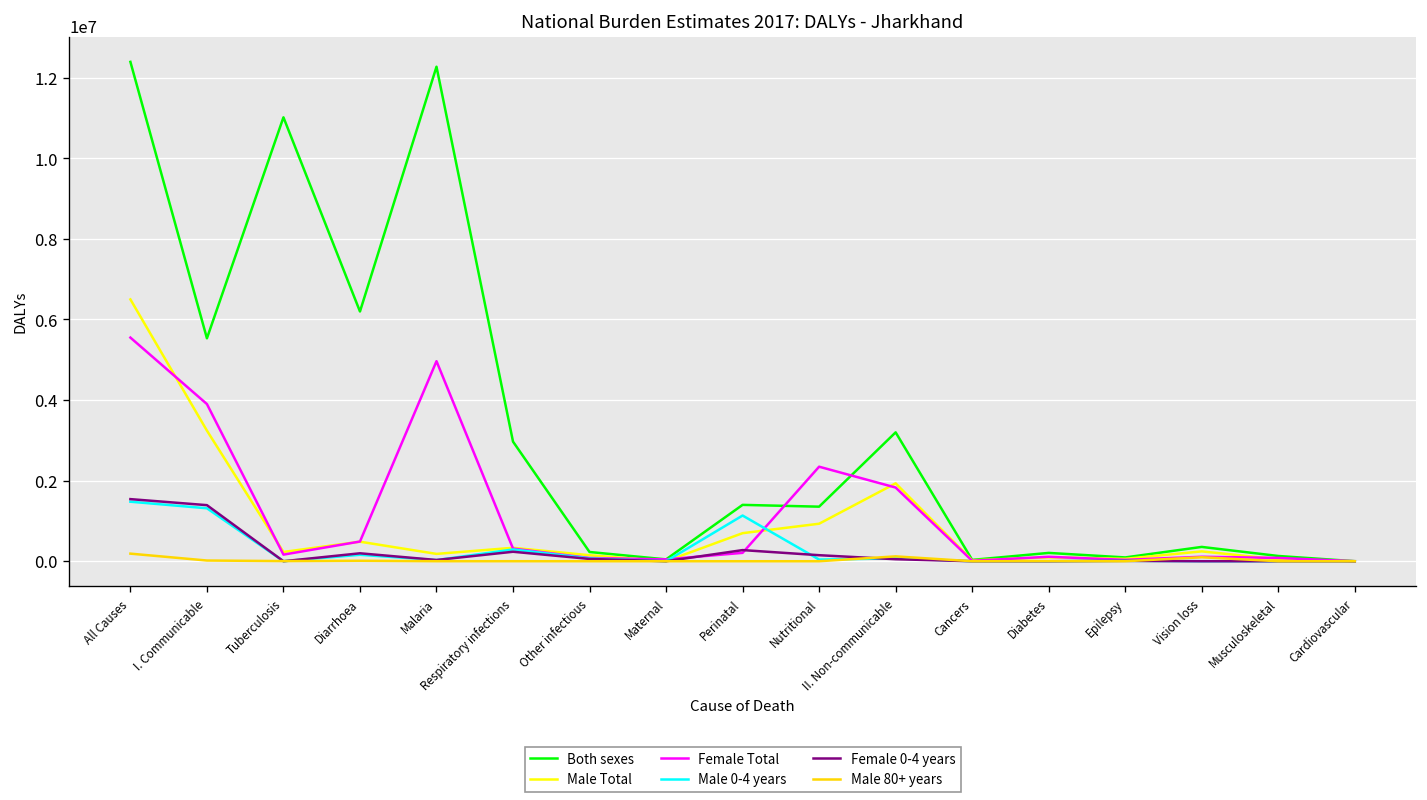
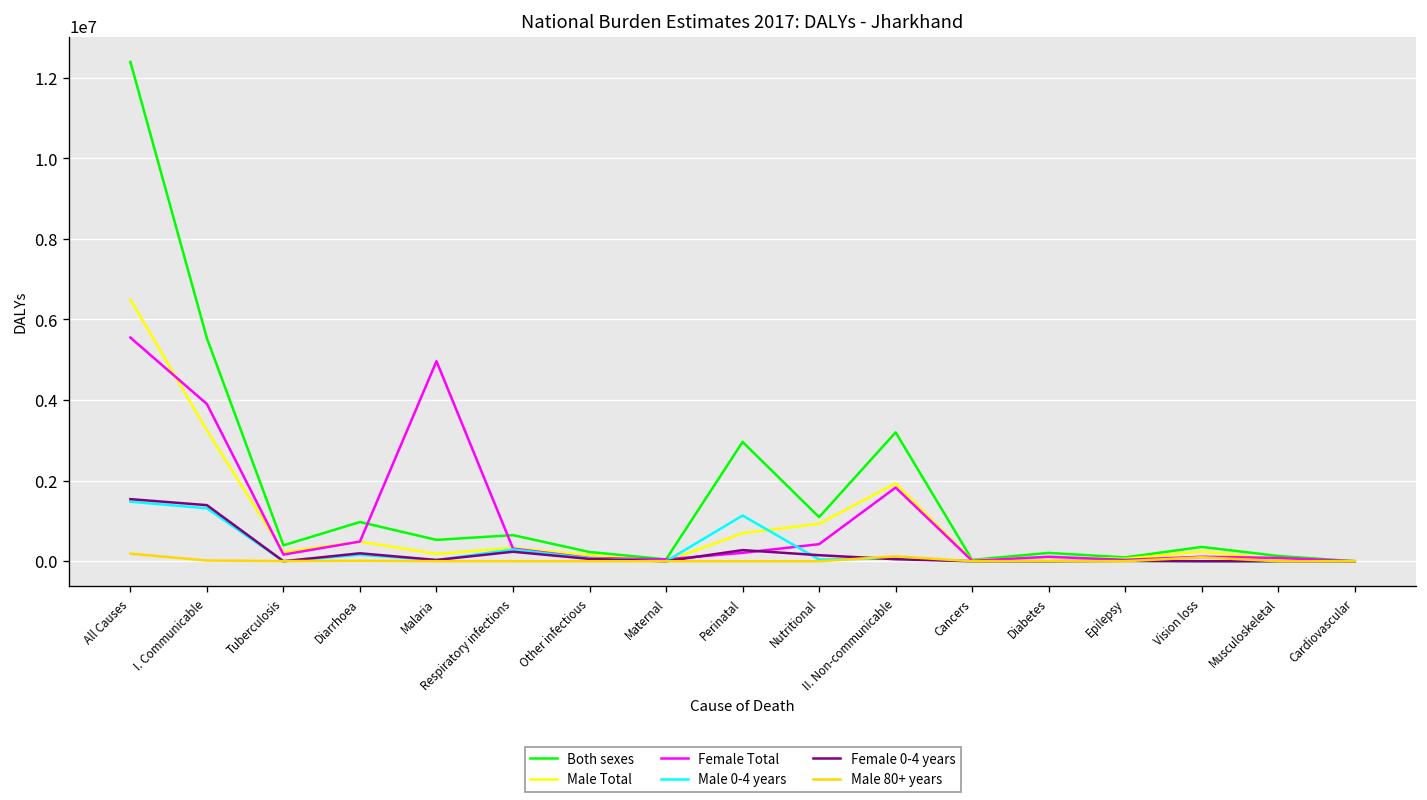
Both sexes, Tuberculosis: 11000000 -> 400000
Both sexes, Diarrhoea: 6200000 -> 1000000
Both sexes, Malaria: 12300000 -> 500000
Both sexes, Respiratory infections: 3000000 -> 600000
Both sexes, Perinatal: 1400000 -> 3000000
Both sexes, Nutritional: 1400000 -> 1100000
Female Total, Nutritional: 2300000 -> 400000
